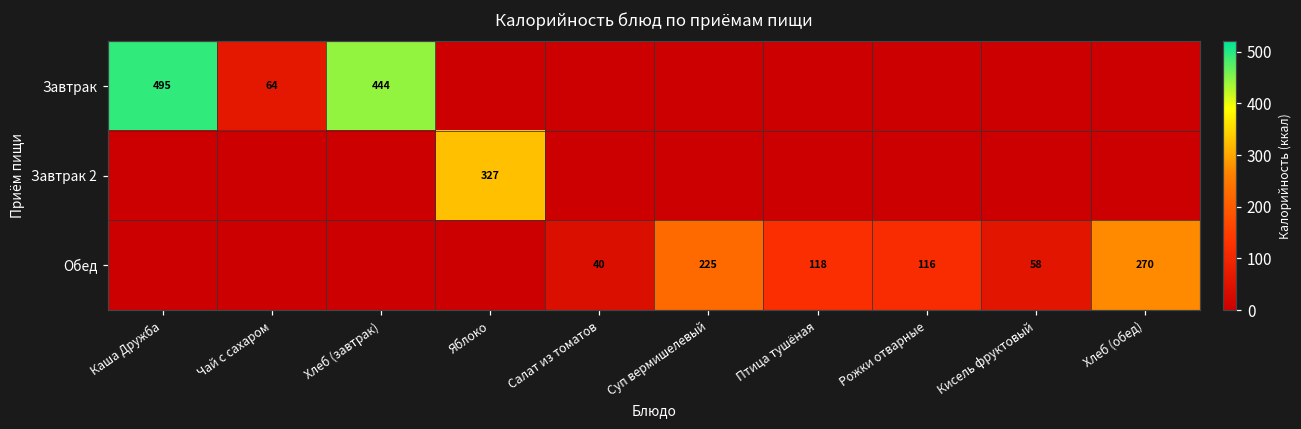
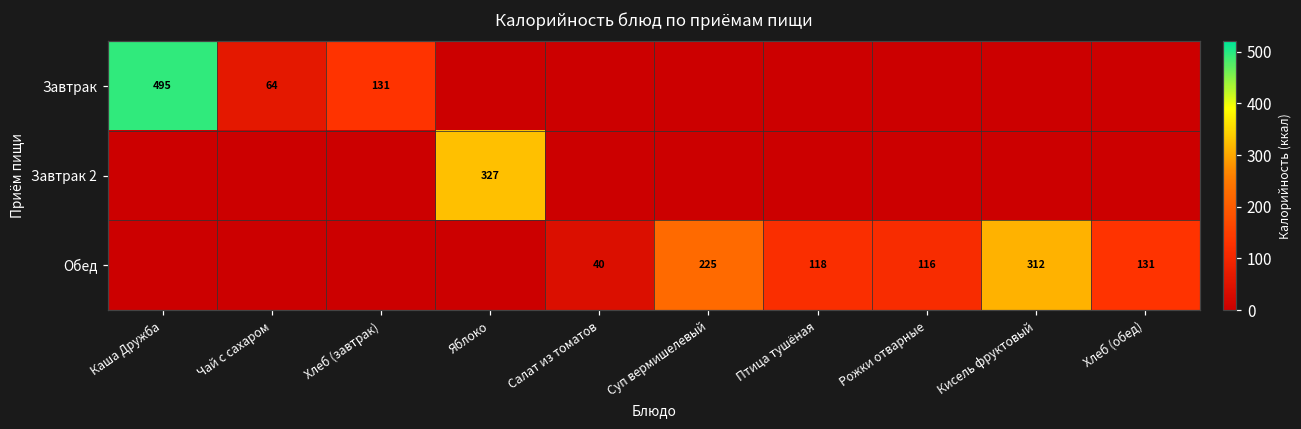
Завтрак, Хлеб (завтрак): 444 -> 131
Обед, Кисель фруктовый: 58 -> 312
Обед, Хлеб (обед): 270 -> 131
